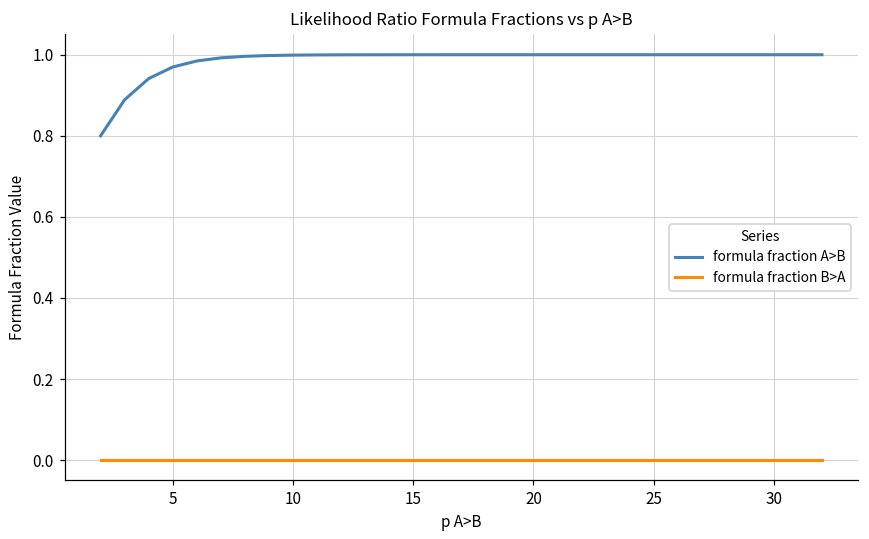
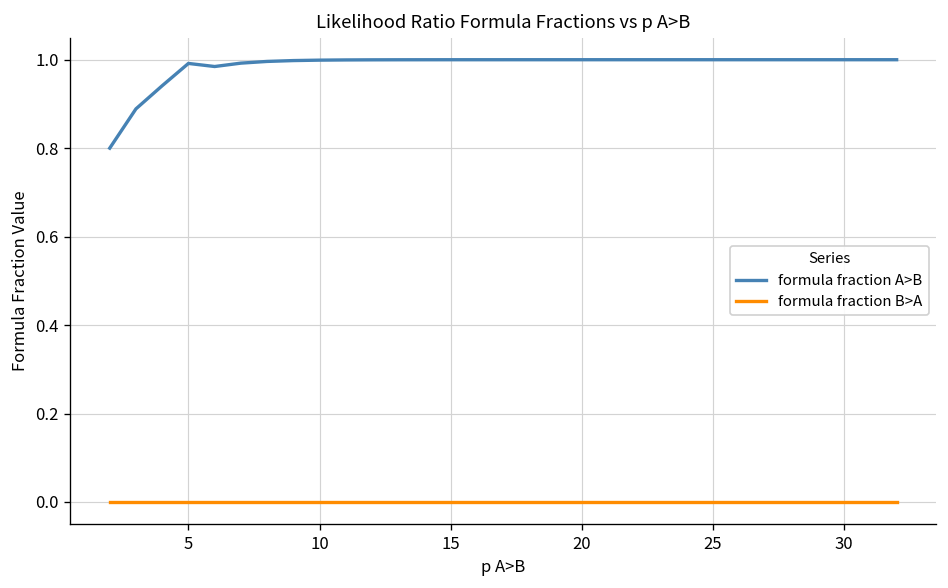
formula fraction A>B, 5: 0.97 -> 0.99
